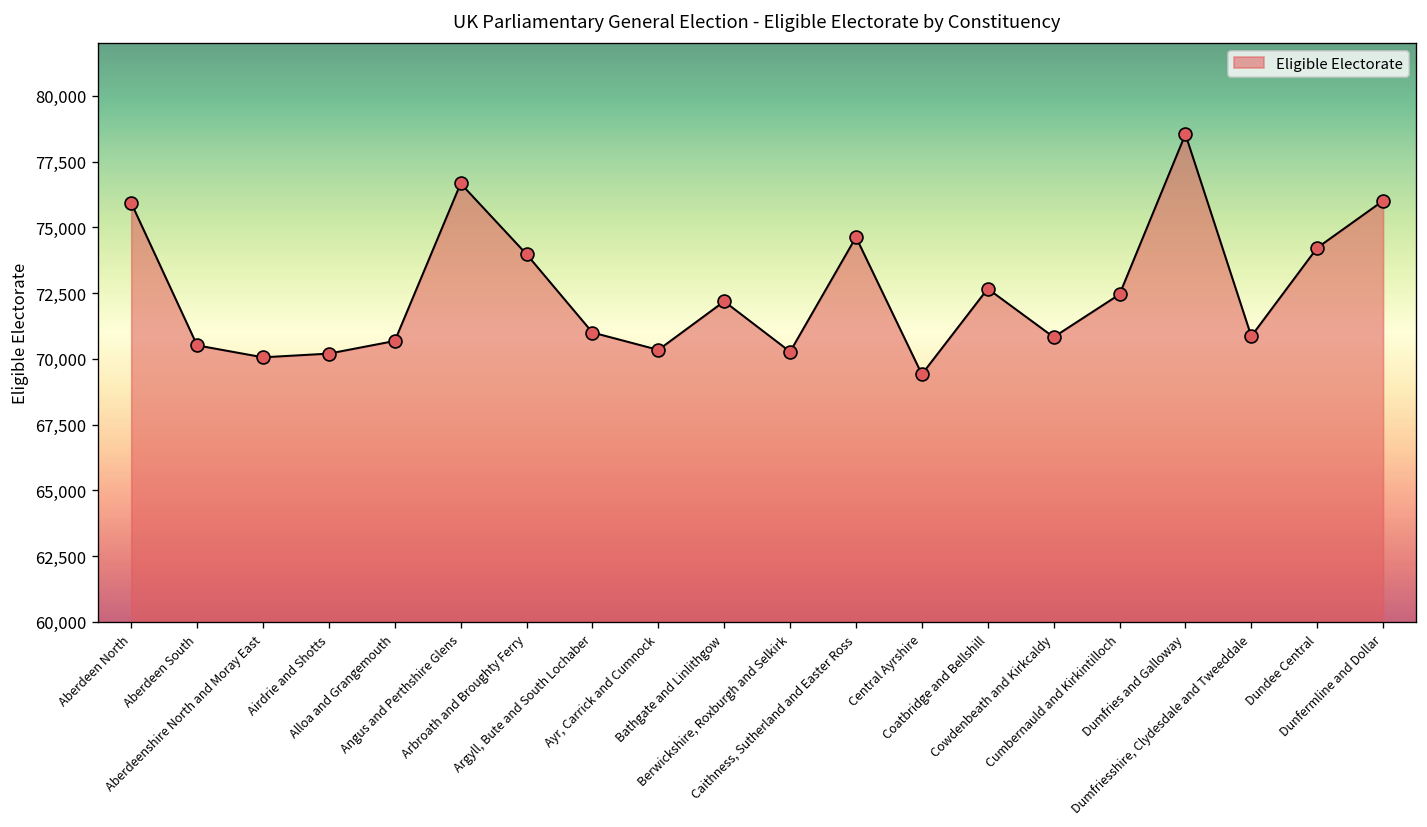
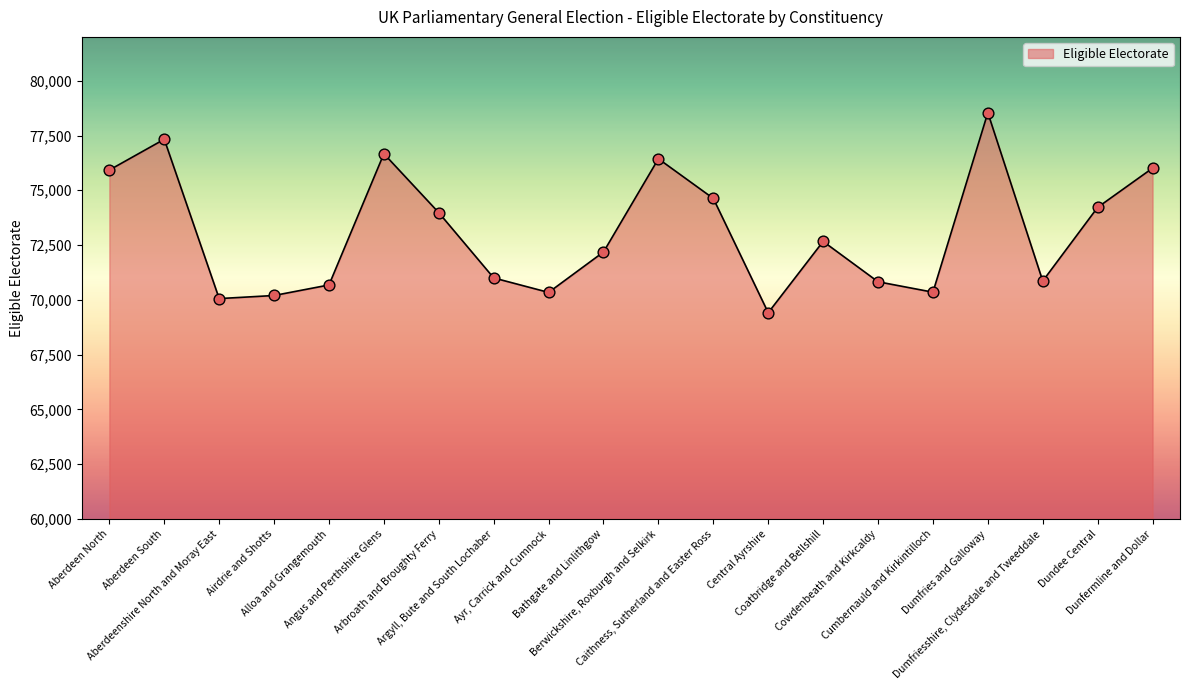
Aberdeen South: 70,500 -> 77,300
Berwickshire, Roxburgh and Selkirk: 70,300 -> 76,400
Cumbernauld and Kirkintilloch: 72,500 -> 70,400
